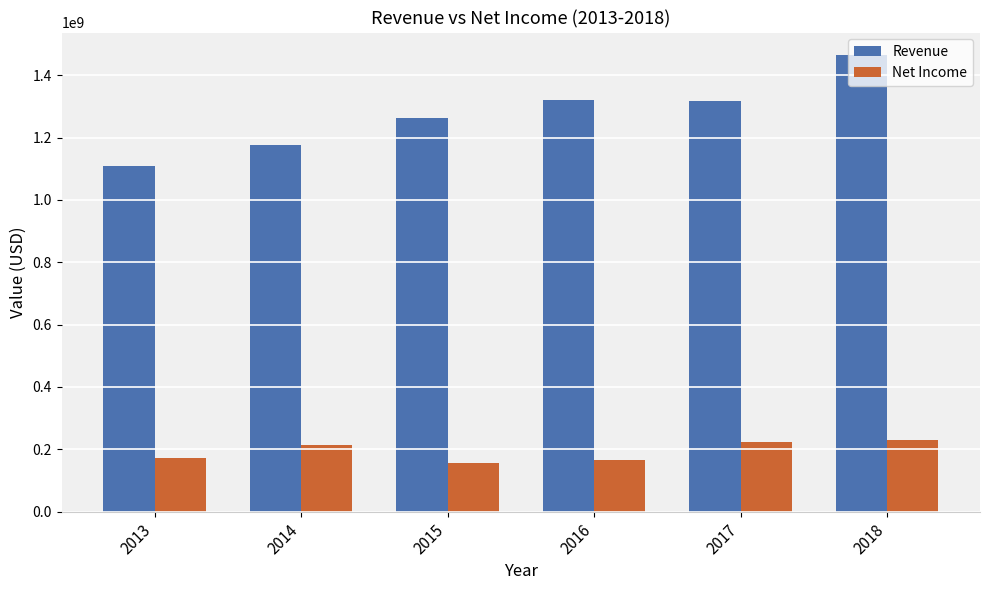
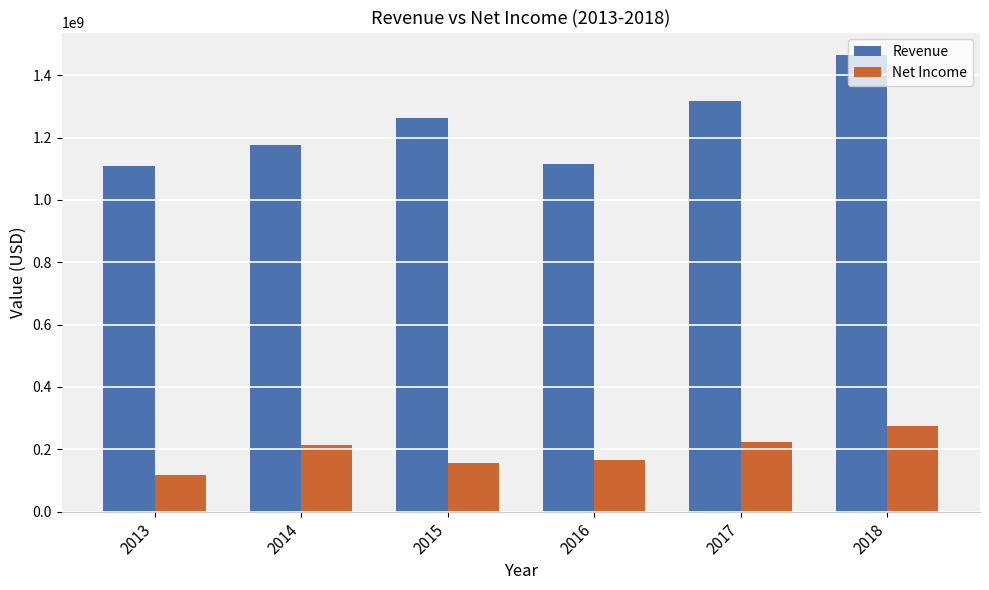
Net Income, 2013: 170000000 -> 120000000
Revenue, 2016: 1320000000 -> 1120000000
Net Income, 2018: 230000000 -> 280000000
